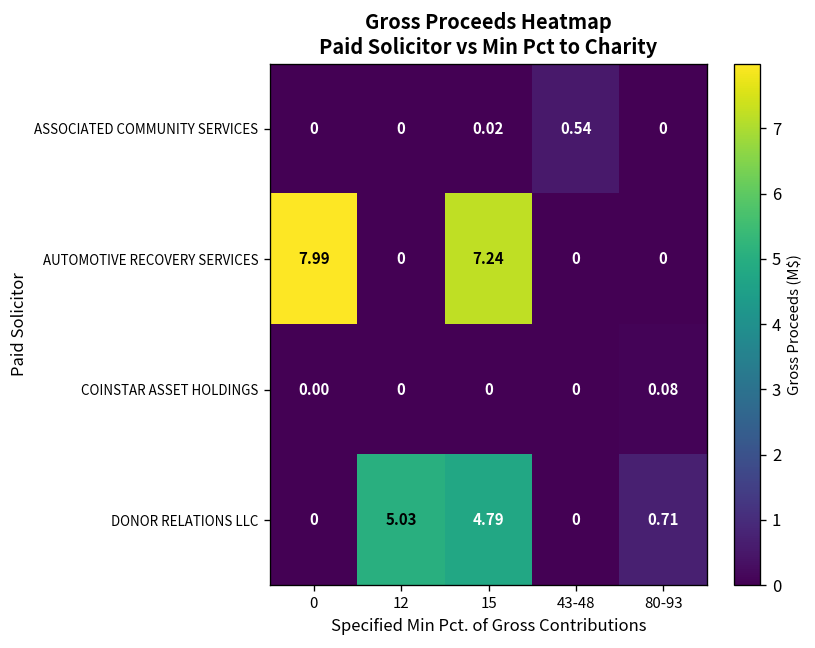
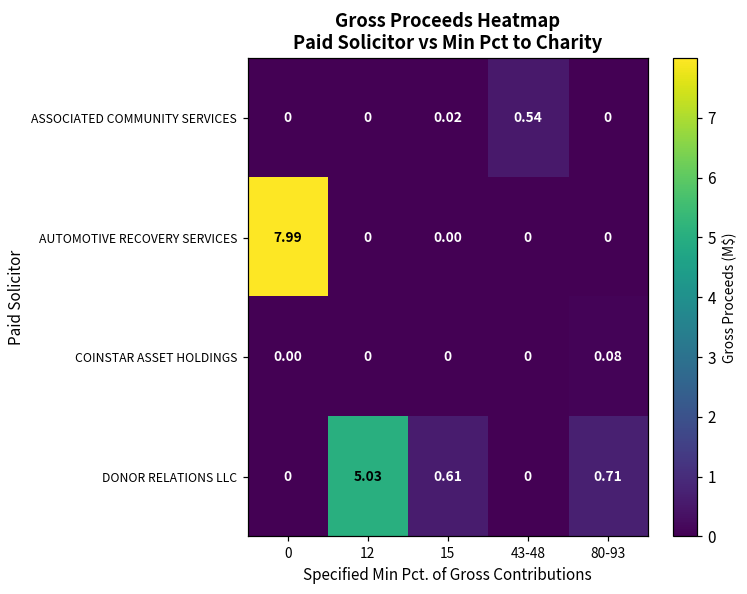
AUTOMOTIVE RECOVERY SERVICES, 15: 7.24 -> 0.00
DONOR RELATIONS LLC, 15: 4.79 -> 0.61
